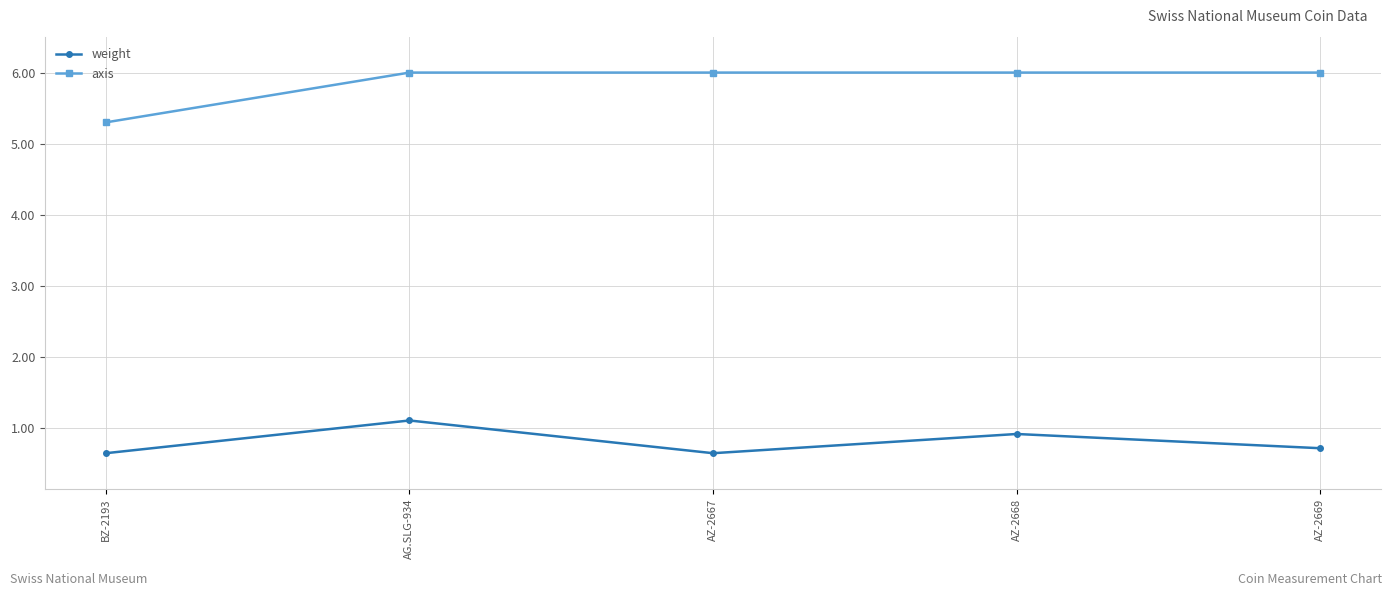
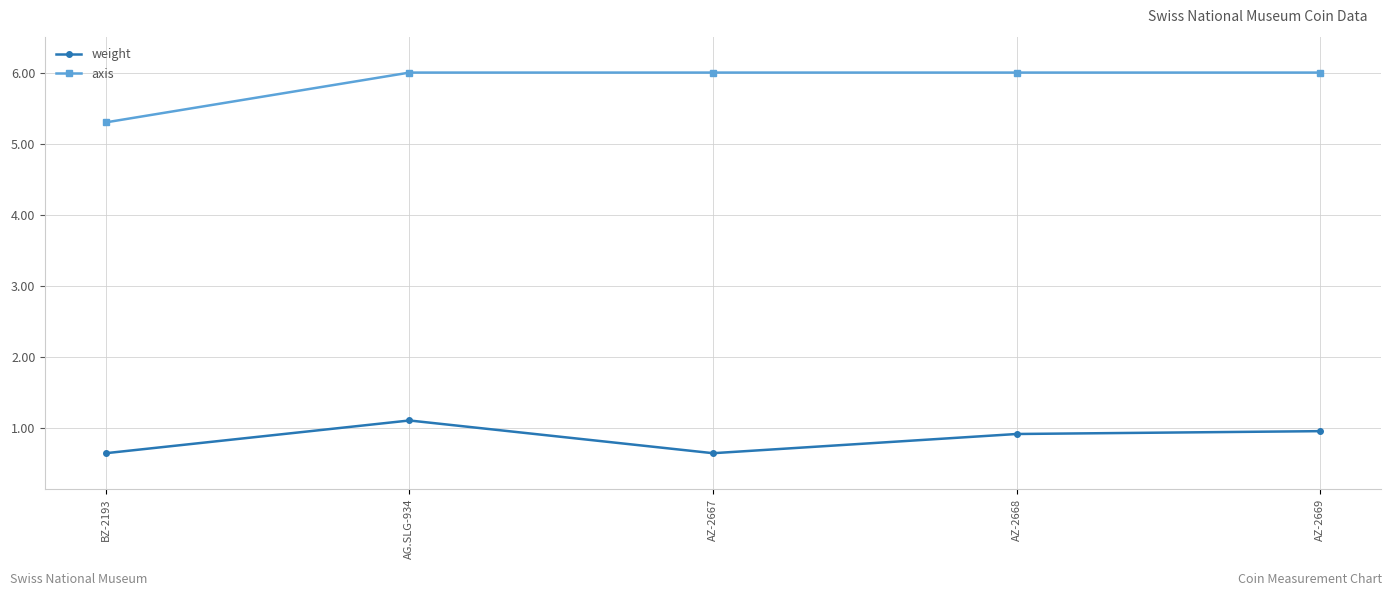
weight, AZ-2669: 0.7 -> 1.0
